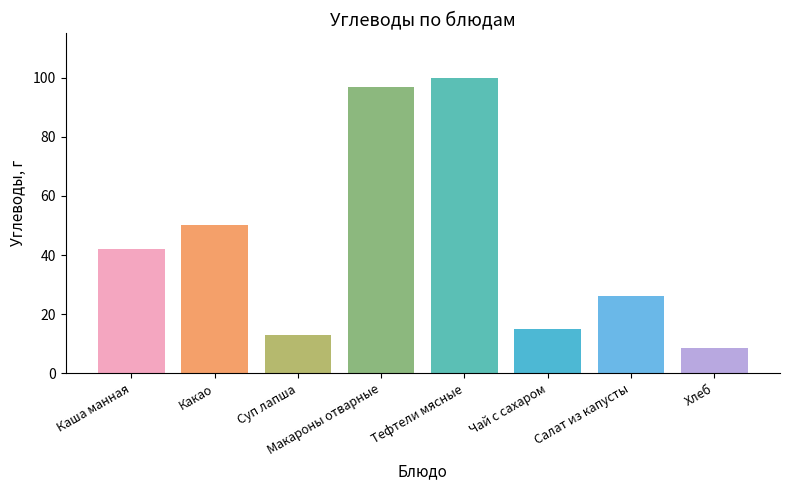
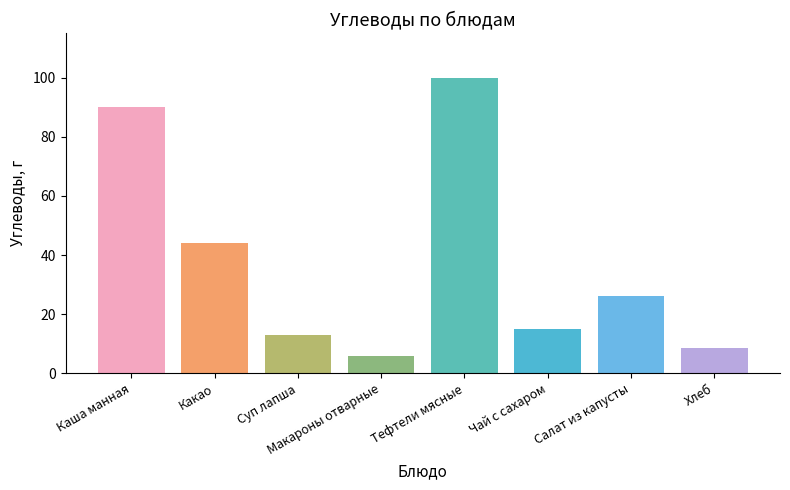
Каша манная: 42 -> 90
Какао: 50 -> 44
Макароны отварные: 97 -> 6
